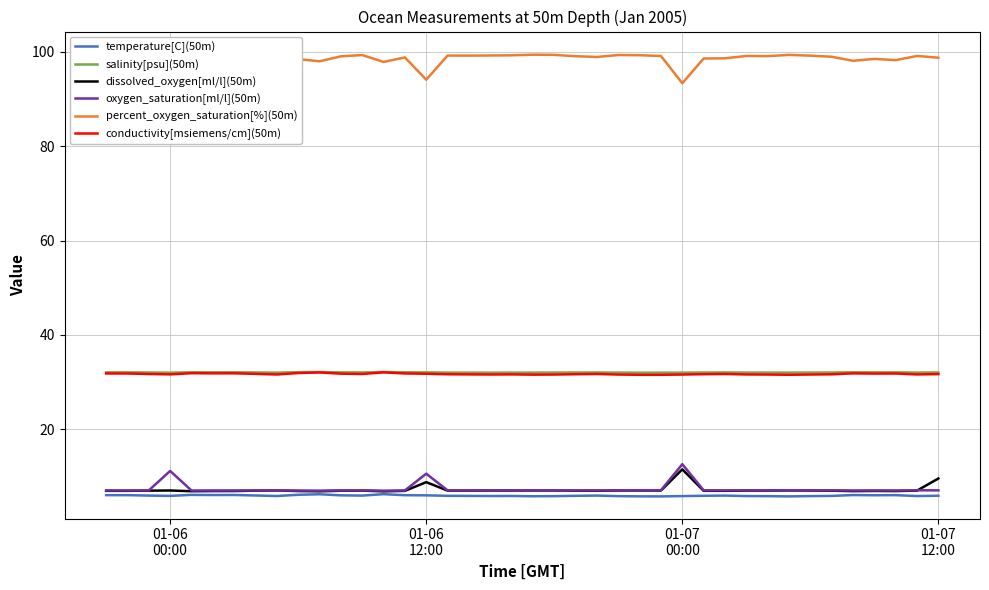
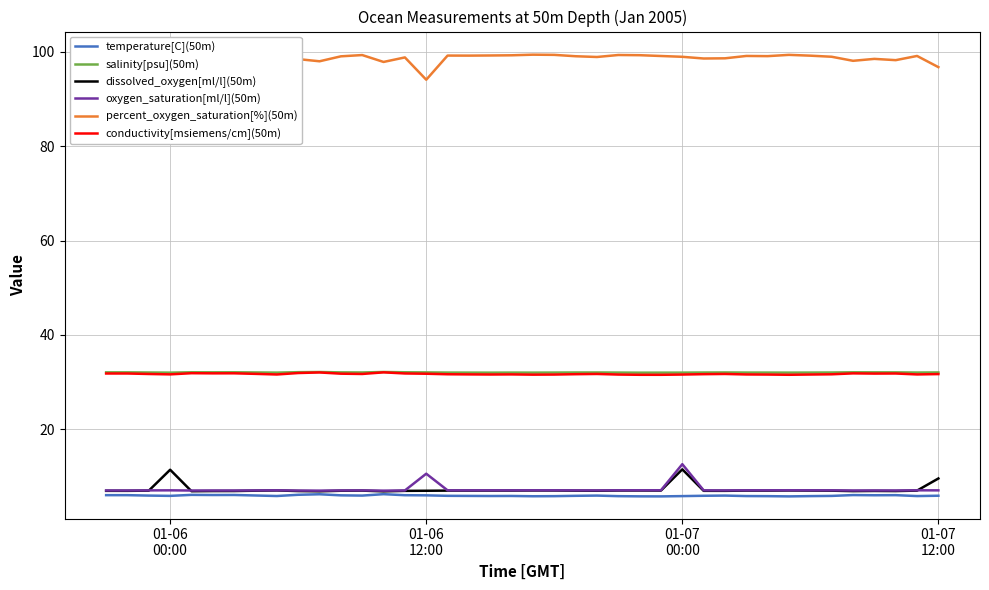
dissolved_oxygen[ml/l](50m), 01-06 00:00: 7 -> 11
oxygen_saturation[ml/l](50m), 01-06 00:00: 11 -> 7
dissolved_oxygen[ml/l](50m), 01-06 12:00: 9 -> 7
percent_oxygen_saturation[%](50m), 01-07 00:00: 93 -> 99
percent_oxygen_saturation[%](50m), 01-07 12:00: 99 -> 97
